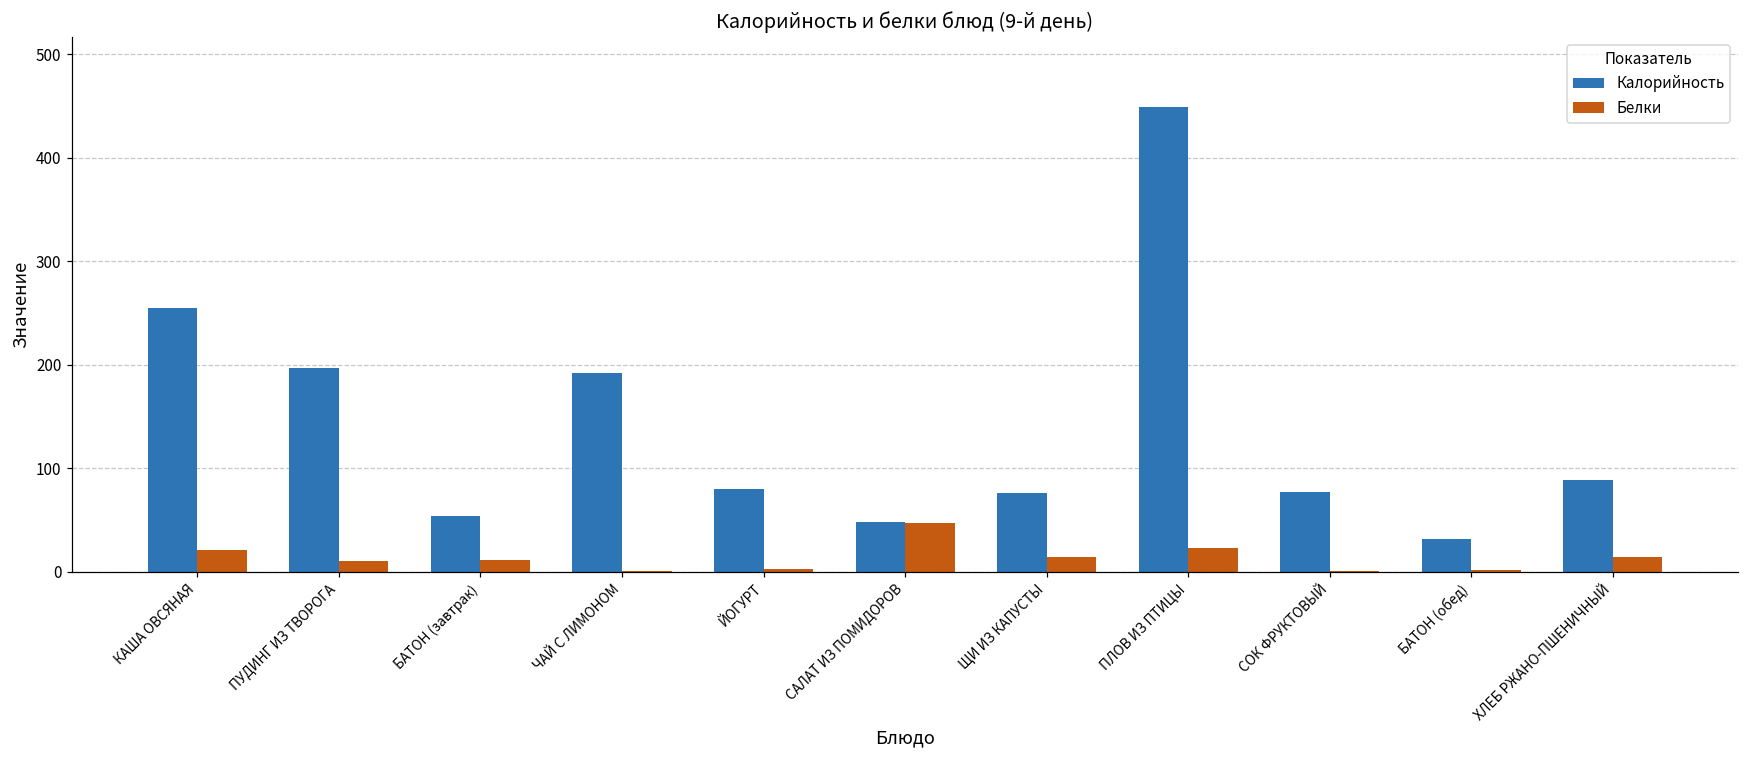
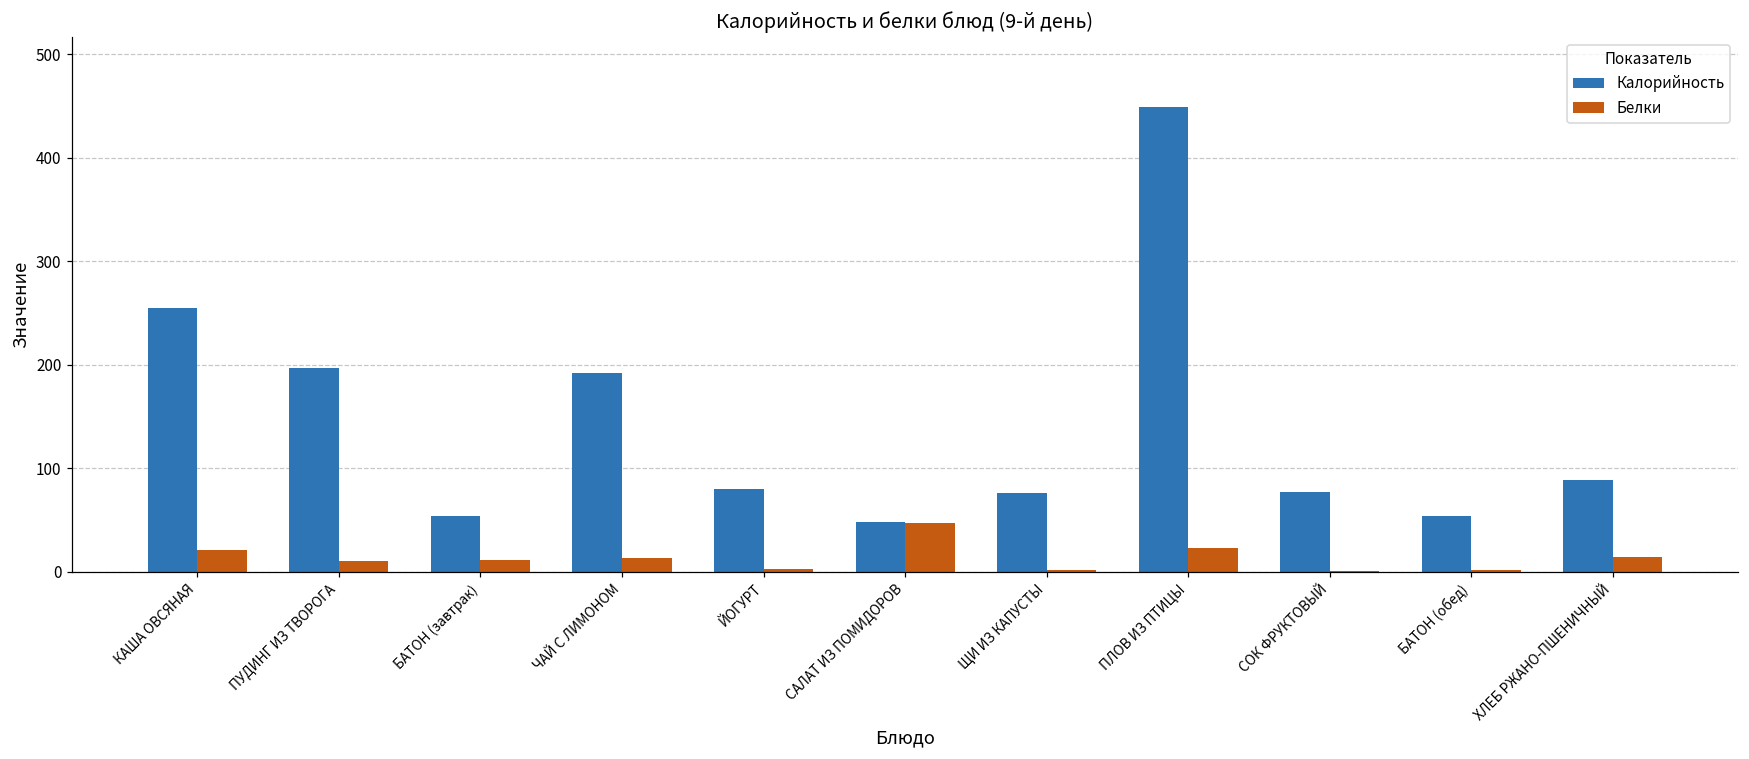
Белки, ЧАЙ С ЛИМОНОМ: 0 -> 10
Белки, ЩИ ИЗ КАПУСТЫ: 10 -> 0
Калорийность, БАТОН (обед): 30 -> 50
